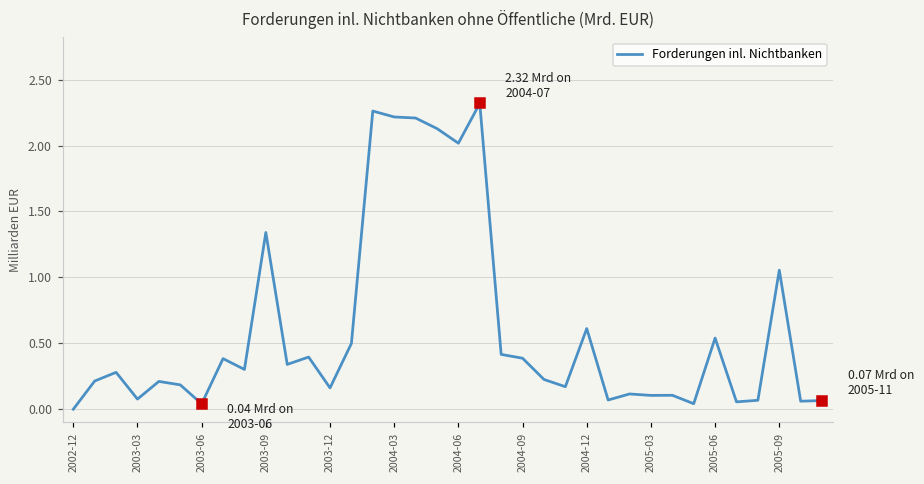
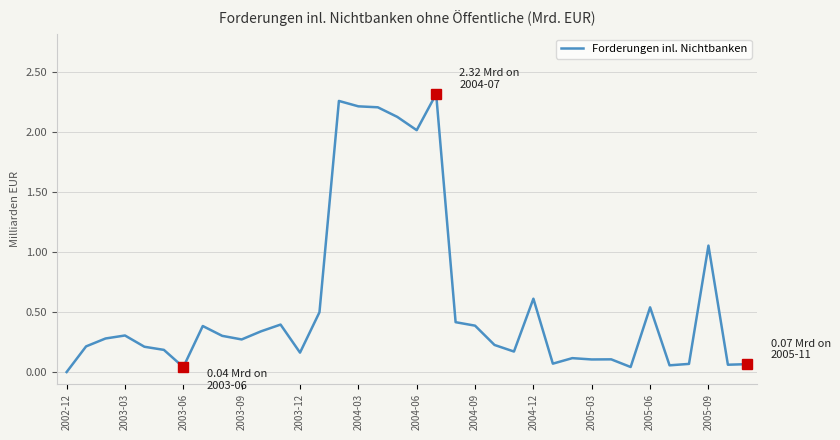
Forderungen inl. Nichtbanken, 2003-03: 0.08 -> 0.31
Forderungen inl. Nichtbanken, 2003-09: 1.34 -> 0.27
